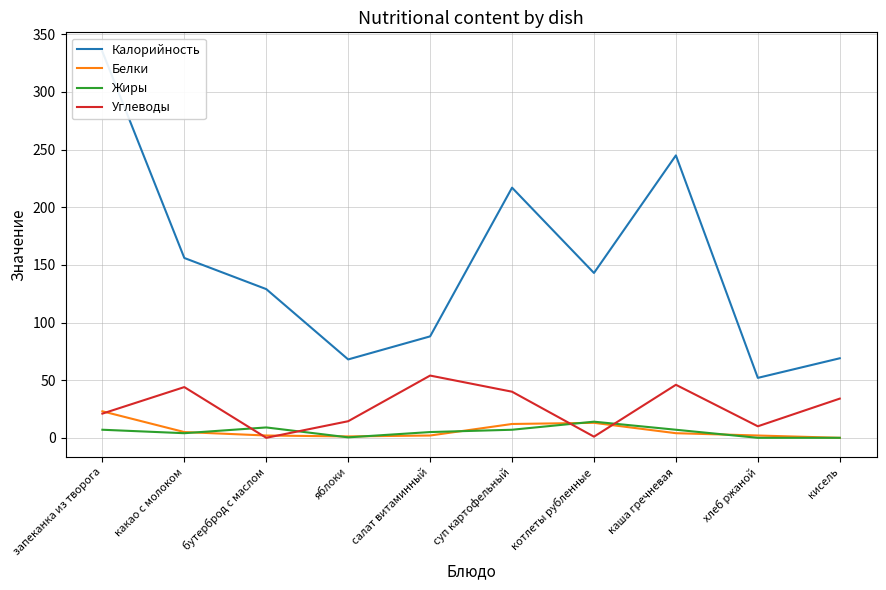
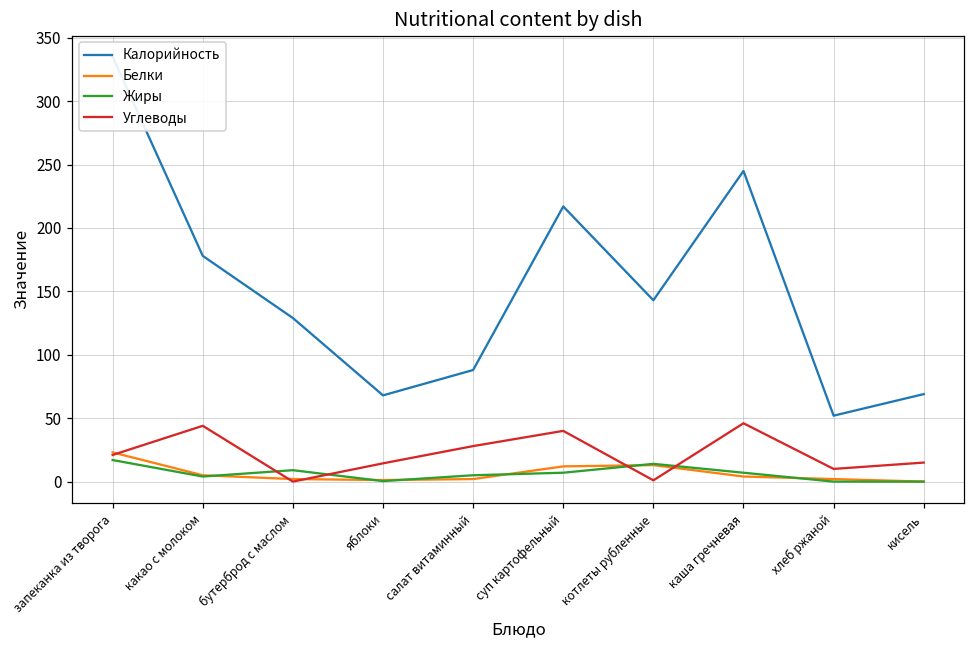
Жиры, запеканка из творога: 7 -> 17
Калорийность, какао с молоком: 156 -> 178
Углеводы, салат витаминный: 54 -> 28
Углеводы, кисель: 34 -> 15
